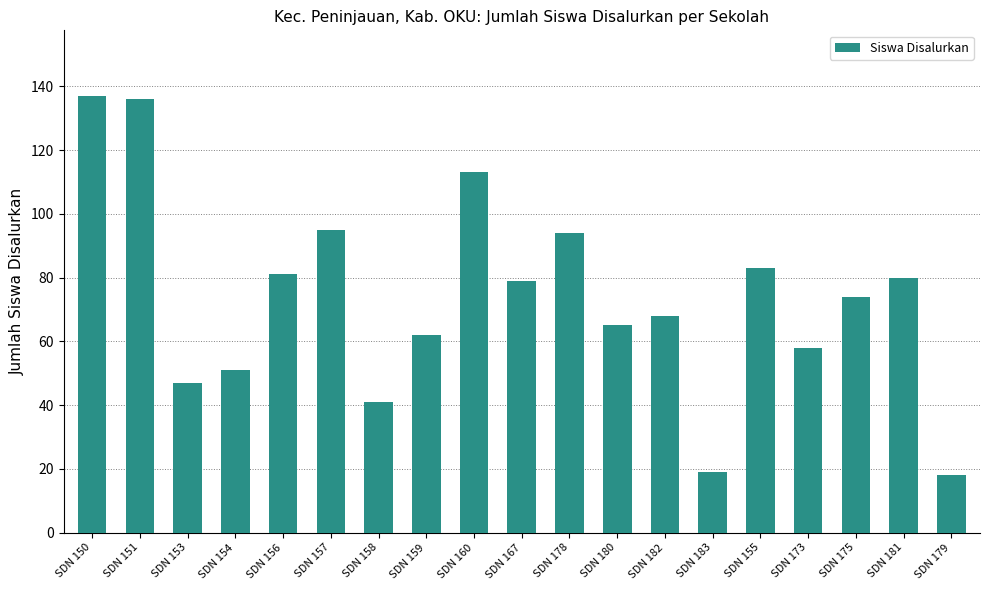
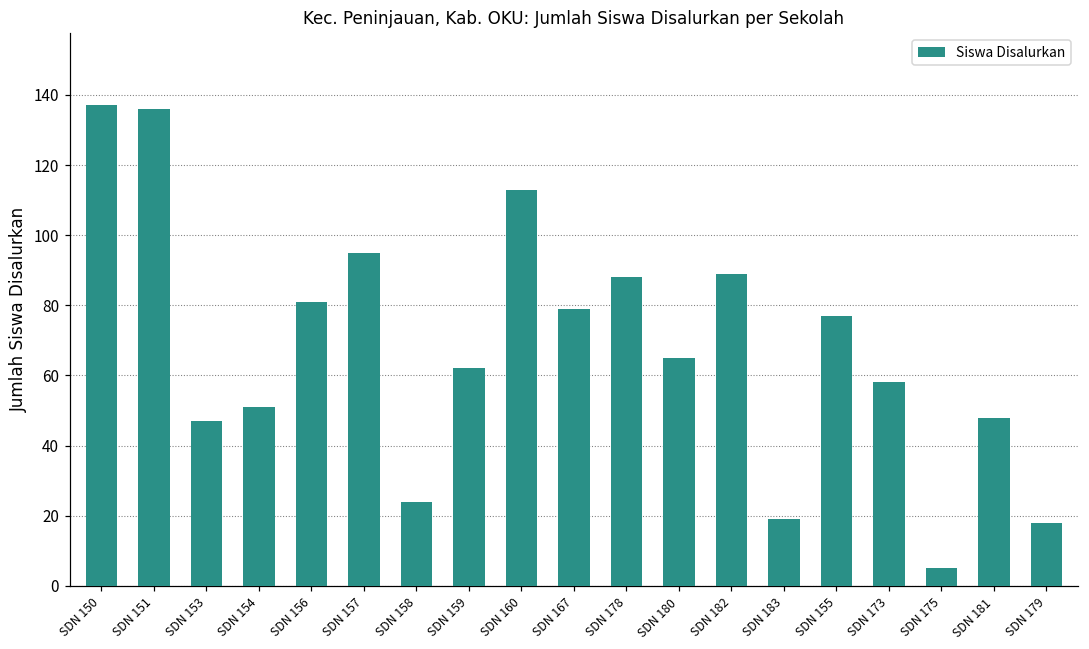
SDN 158: 41 -> 24
SDN 178: 94 -> 88
SDN 182: 68 -> 89
SDN 155: 83 -> 77
SDN 175: 74 -> 5
SDN 181: 80 -> 48
